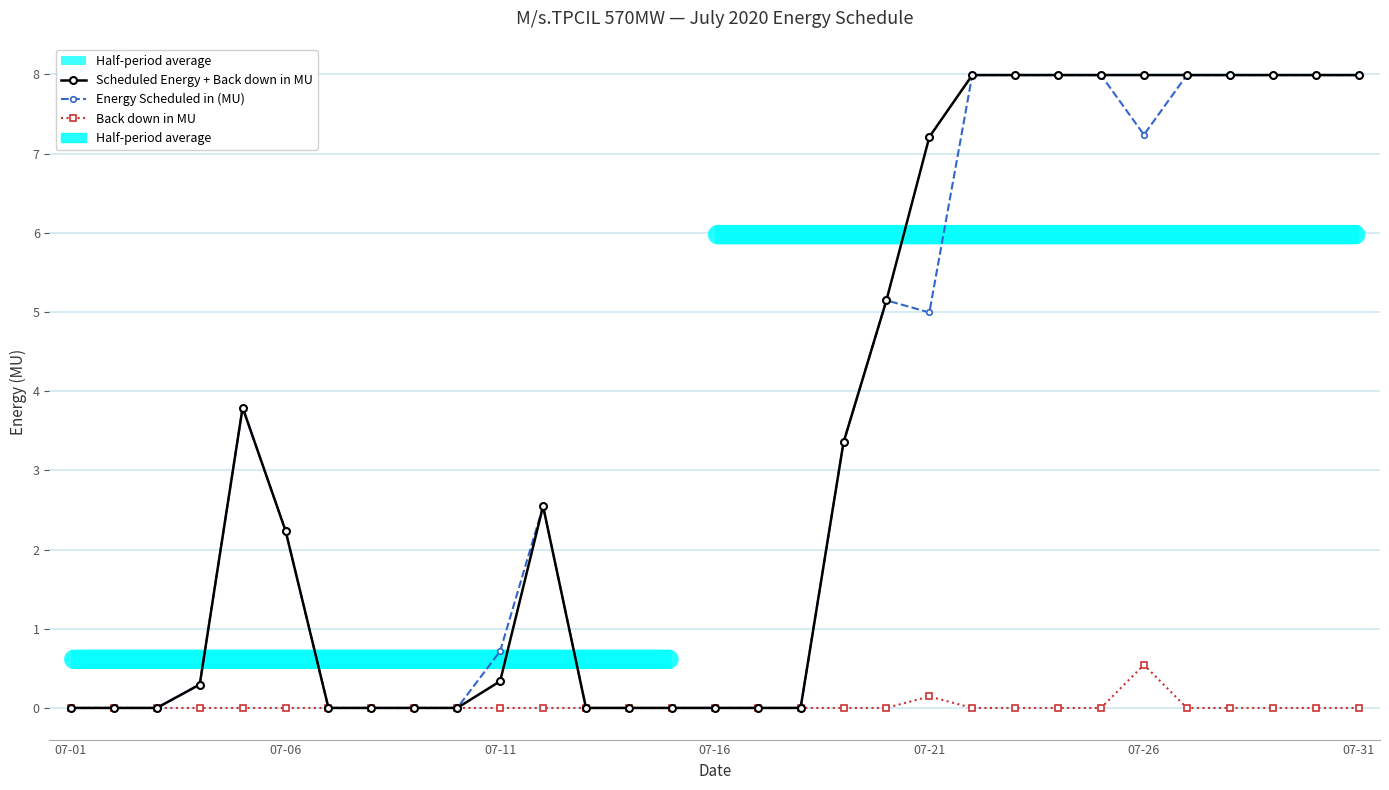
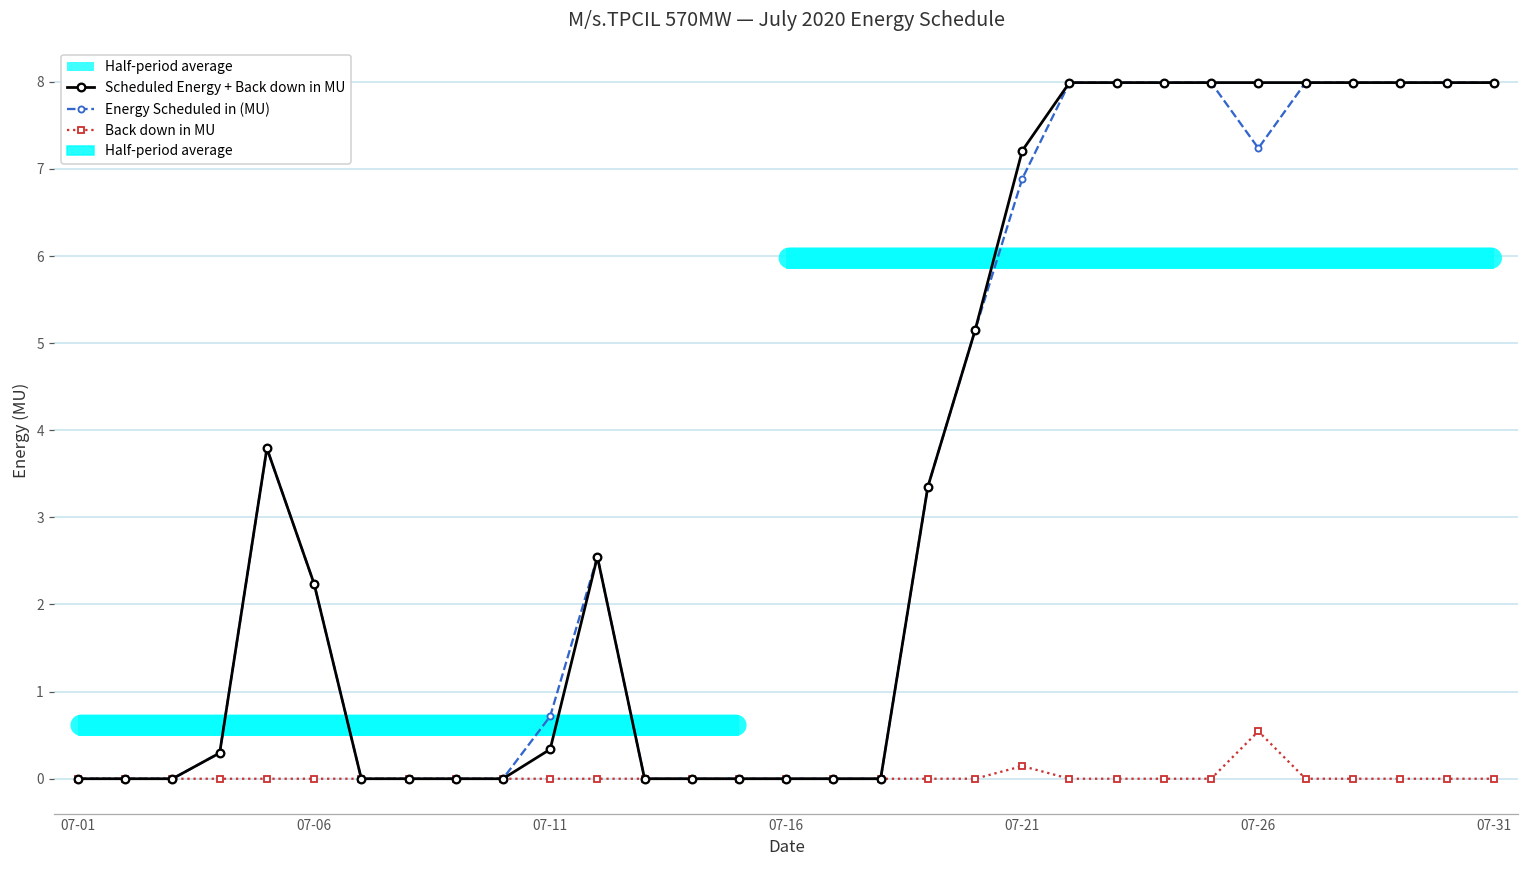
Energy Scheduled in (MU), 07-21: 5.0 -> 6.9
